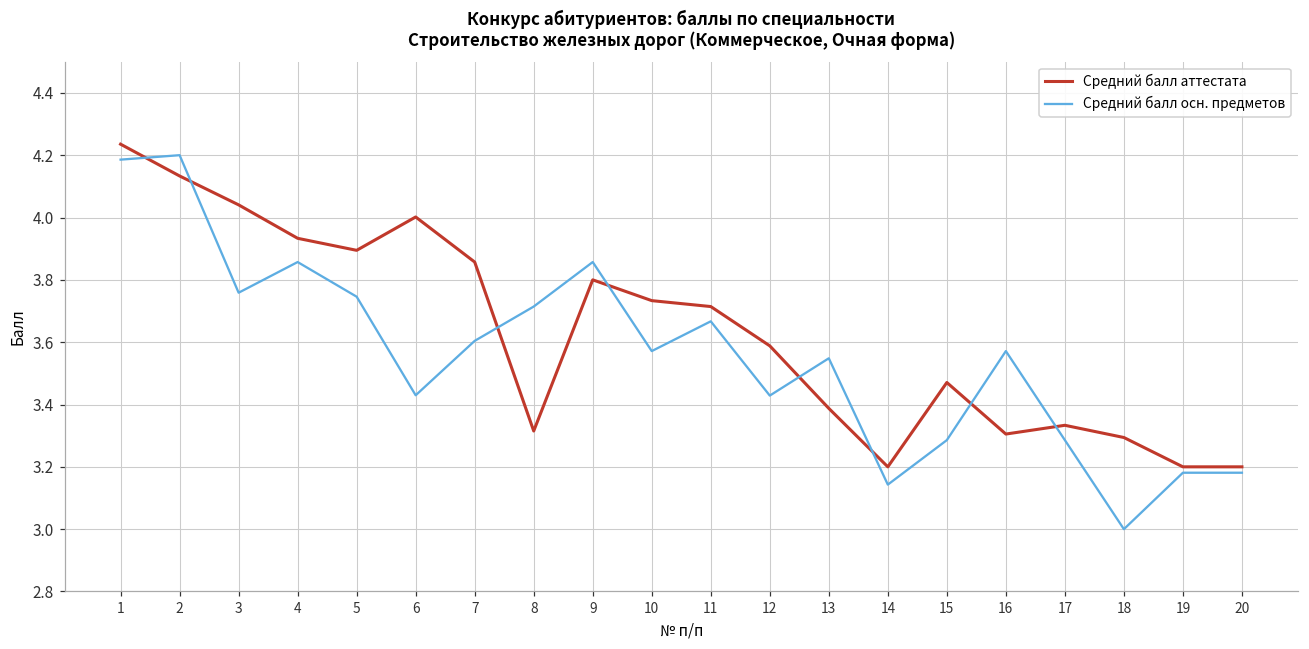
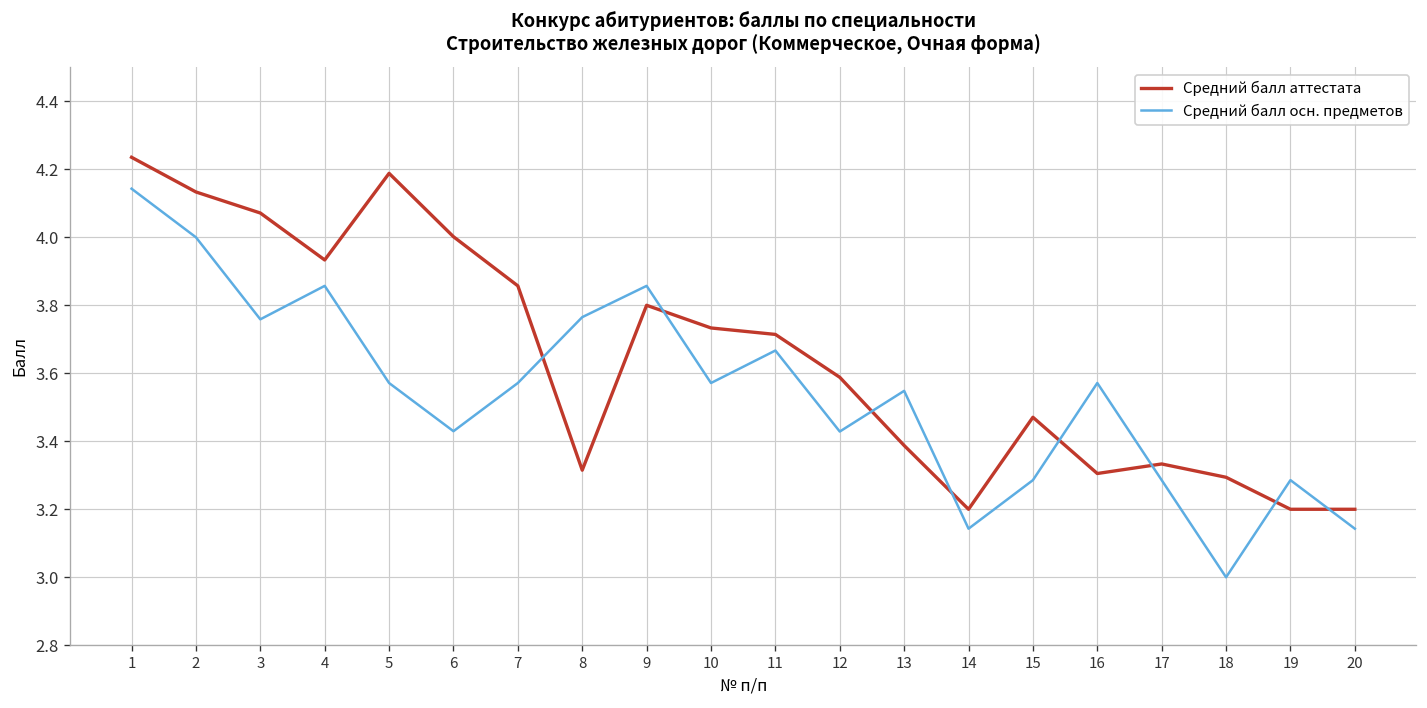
Средний балл осн. предметов, 1: 4.19 -> 4.14
Средний балл осн. предметов, 2: 4.2 -> 4.0
Средний балл аттестата, 3: 4.04 -> 4.07
Средний балл аттестата, 5: 3.89 -> 4.19
Средний балл осн. предметов, 5: 3.75 -> 3.57
Средний балл осн. предметов, 7: 3.60 -> 3.57
Средний балл осн. предметов, 8: 3.71 -> 3.77
Средний балл осн. предметов, 19: 3.18 -> 3.29
Средний балл осн. предметов, 20: 3.18 -> 3.14
